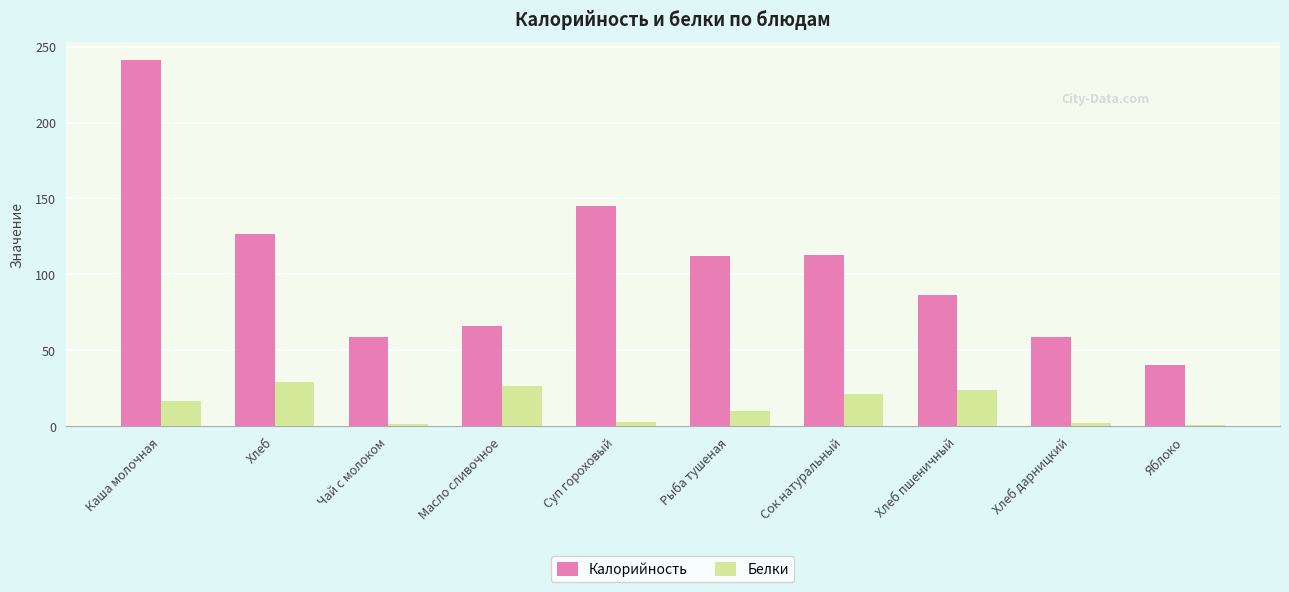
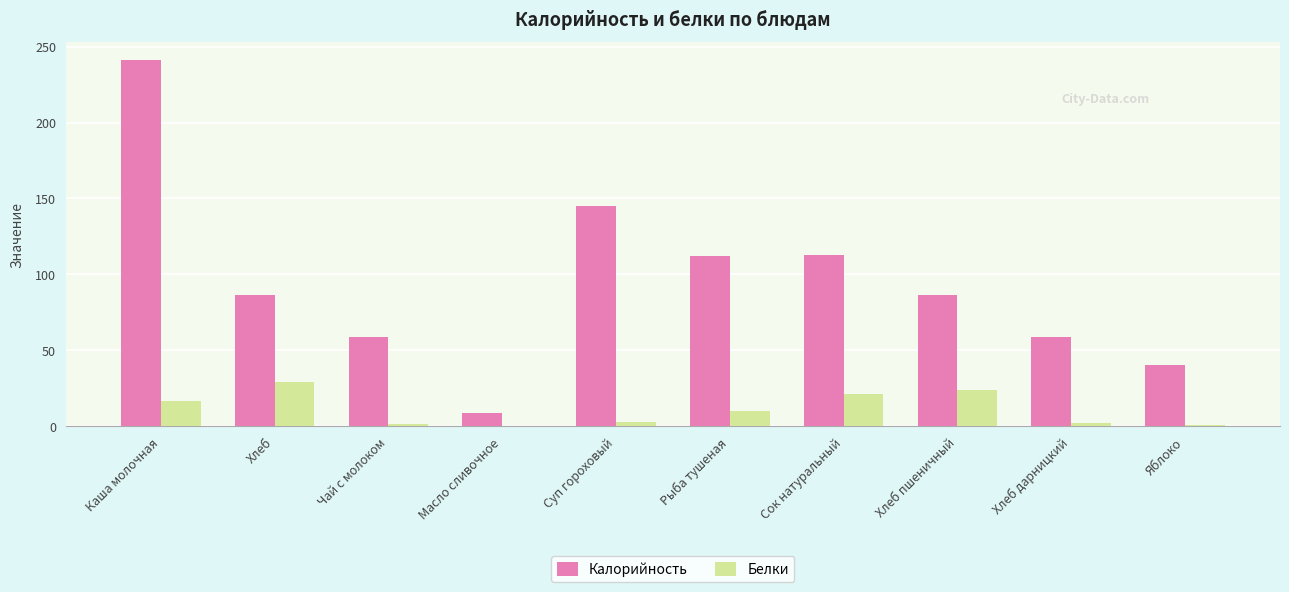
Калорийность, Хлеб: 127 -> 86
Калорийность, Масло сливочное: 66 -> 9
Белки, Масло сливочное: 27 -> 0
